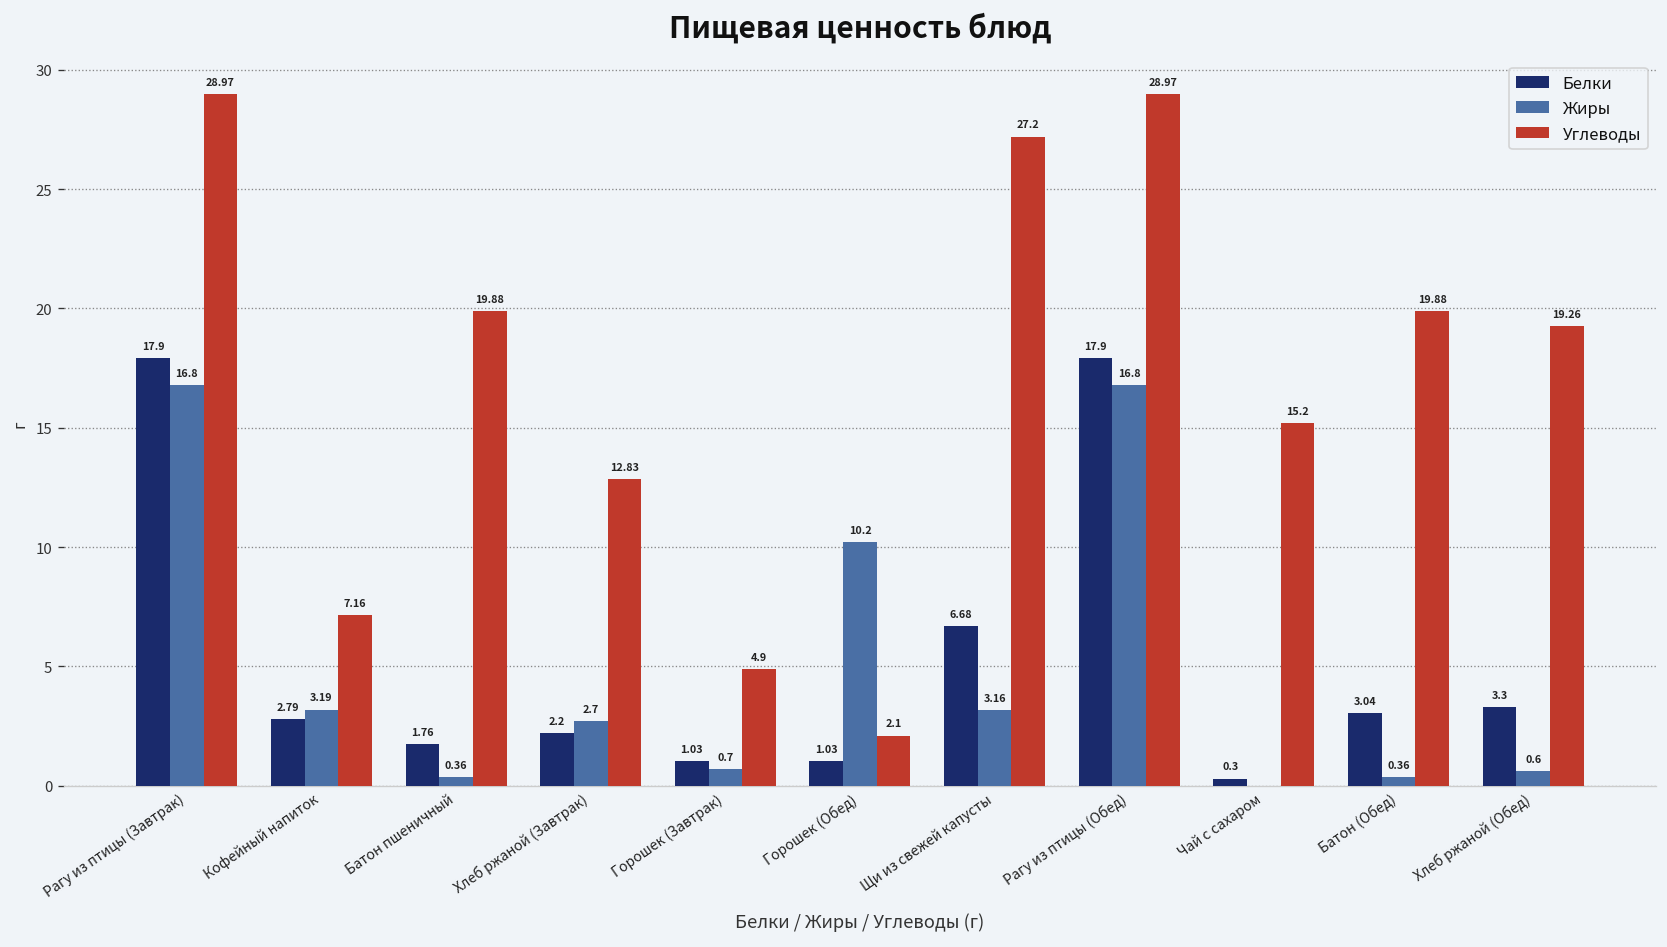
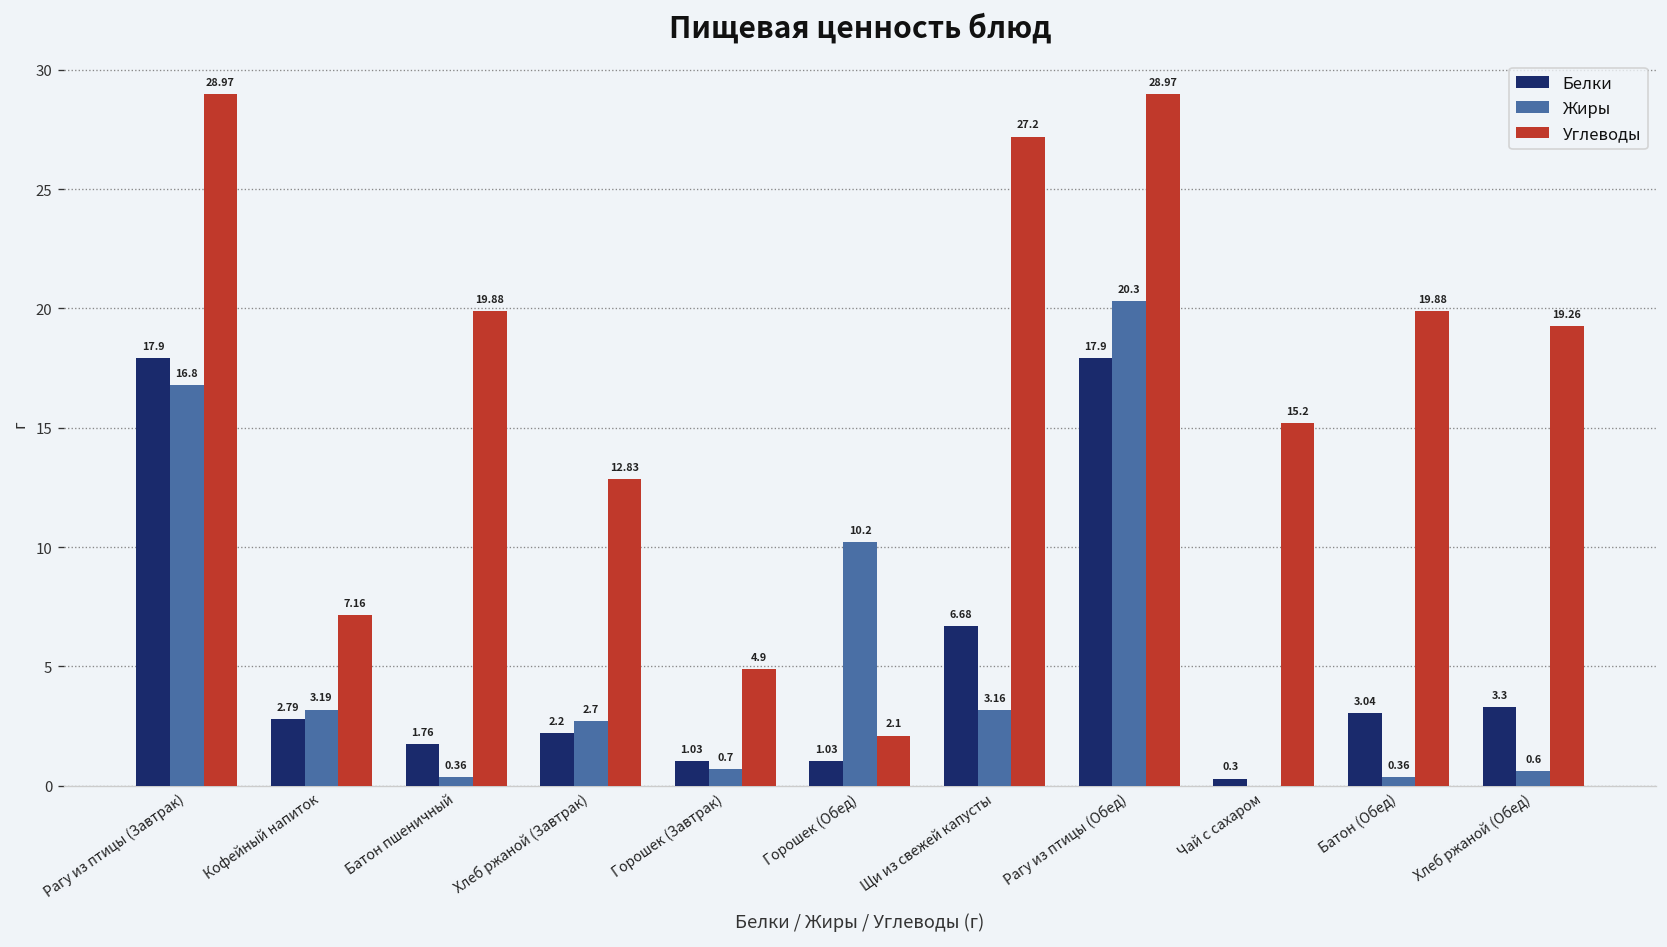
Жиры, Рагу из птицы (Обед): 16.8 -> 20.3
